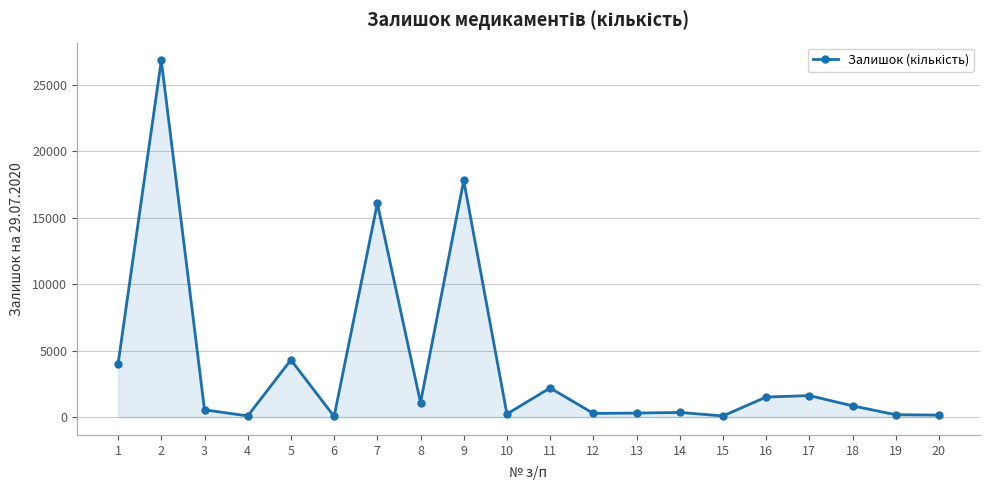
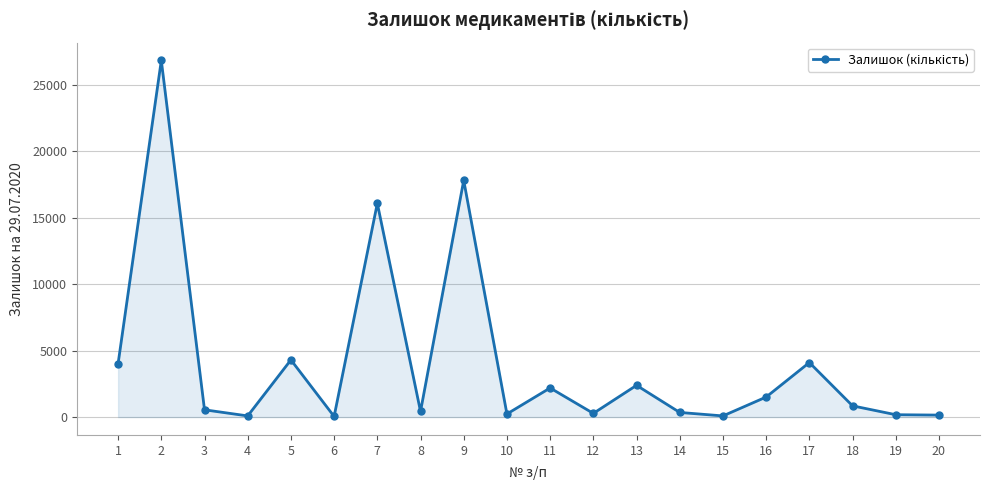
8: 1100 -> 400
13: 300 -> 2400
17: 1600 -> 4100
